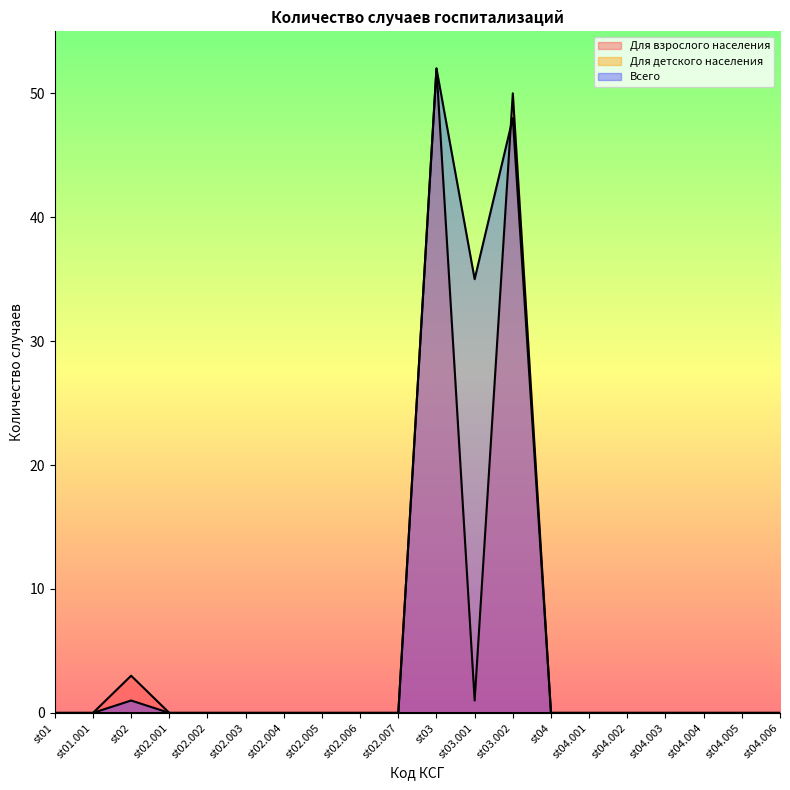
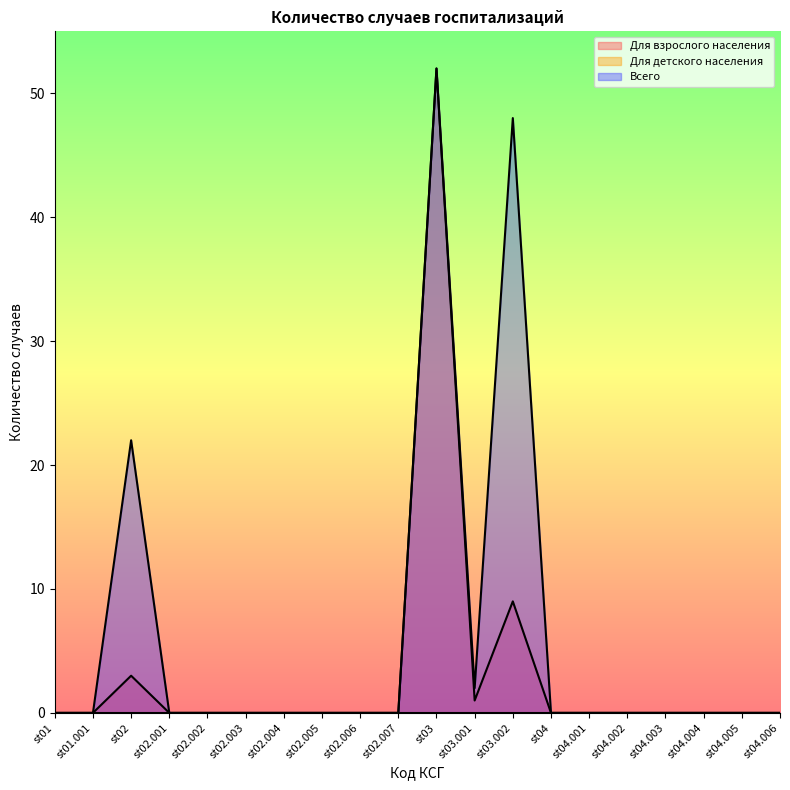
Всего, st02: 1 -> 22
Всего, st03.001: 35 -> 2
Для взрослого населения, st03.002: 50 -> 9
